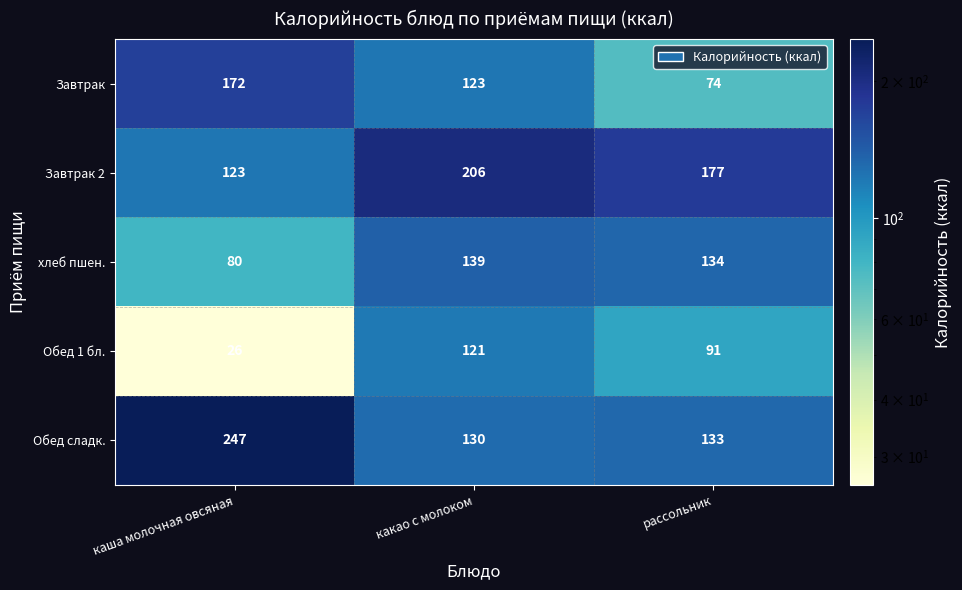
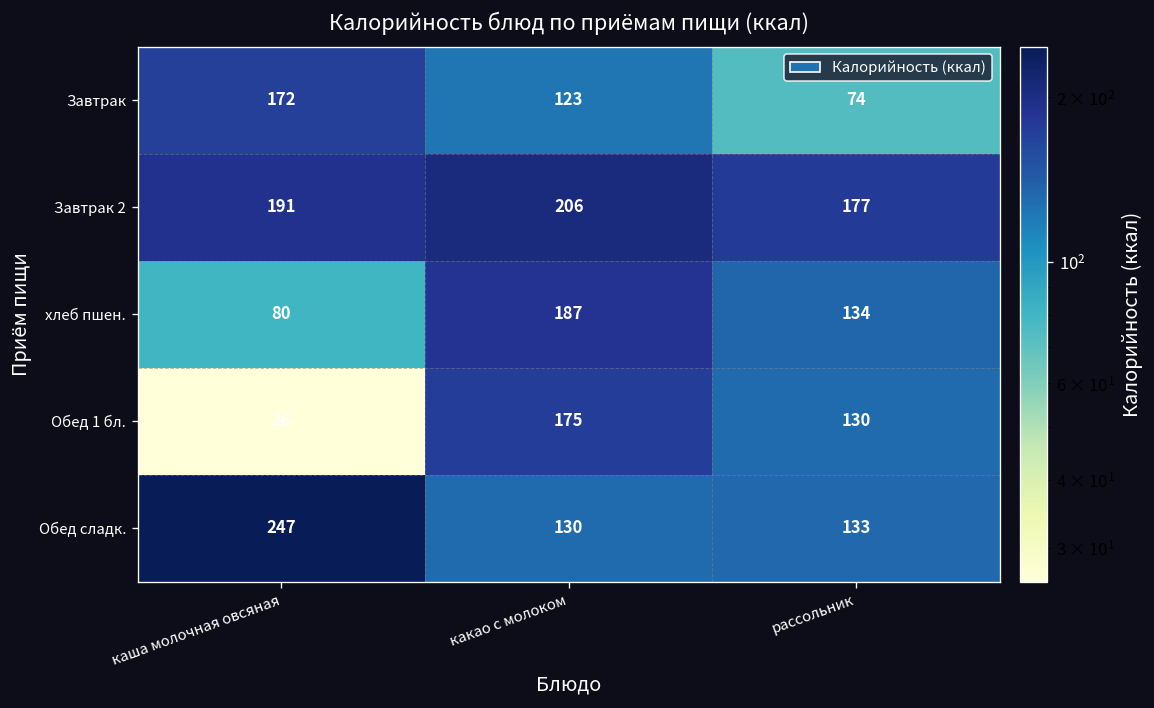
Завтрак 2, каша молочная овсяная: 123 -> 191
хлеб пшен., какао с молоком: 139 -> 187
Обед 1 бл., какао с молоком: 121 -> 175
Обед 1 бл., рассольник: 91 -> 130
